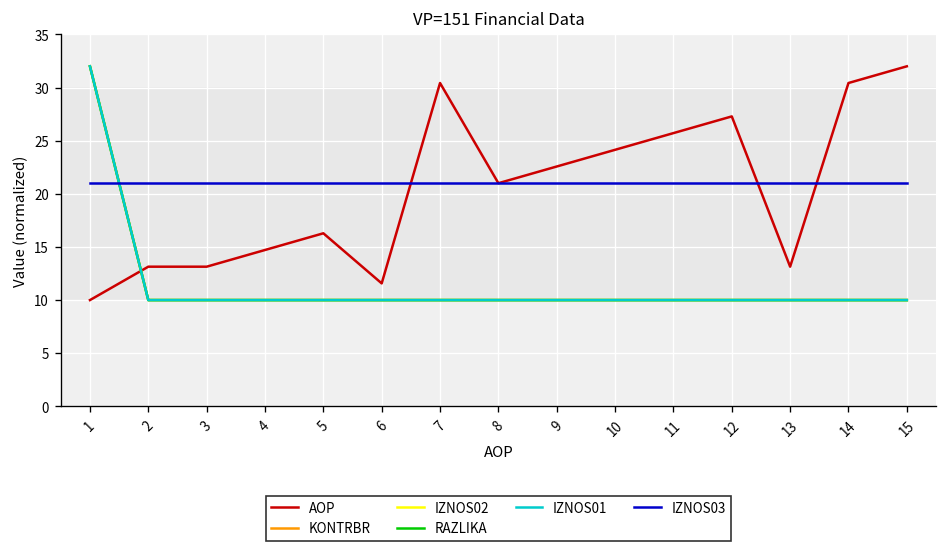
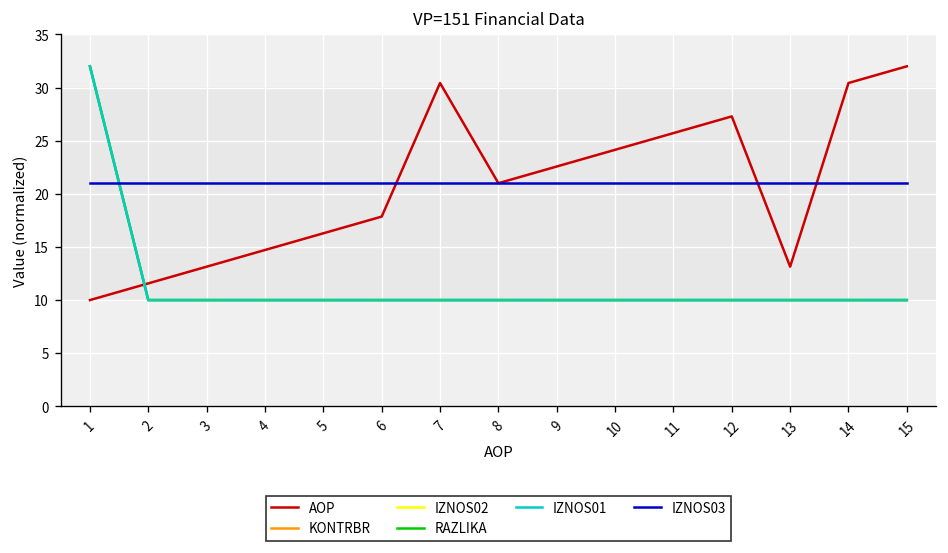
AOP, 2: 13 -> 12
AOP, 6: 12 -> 18
